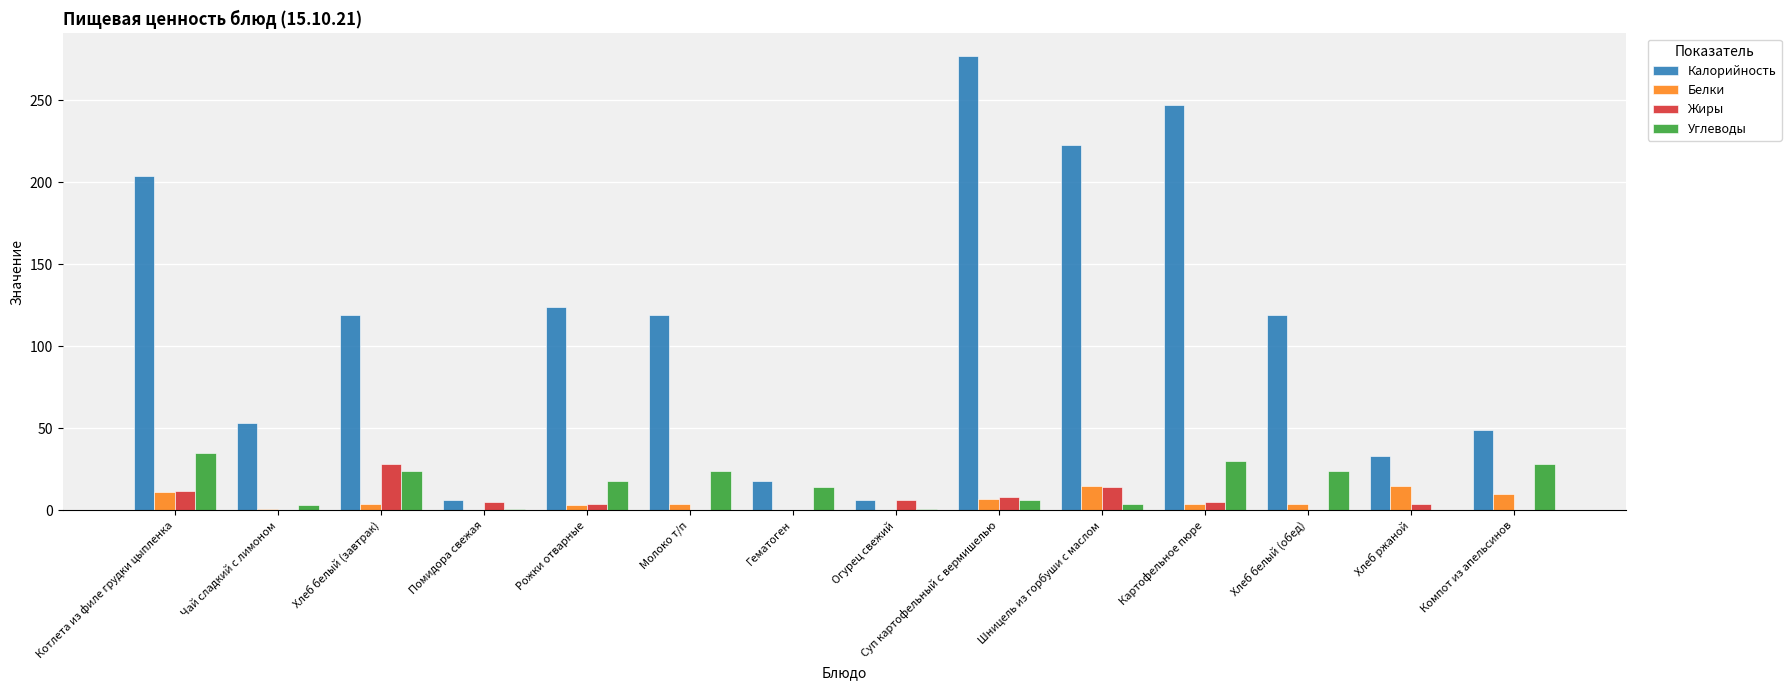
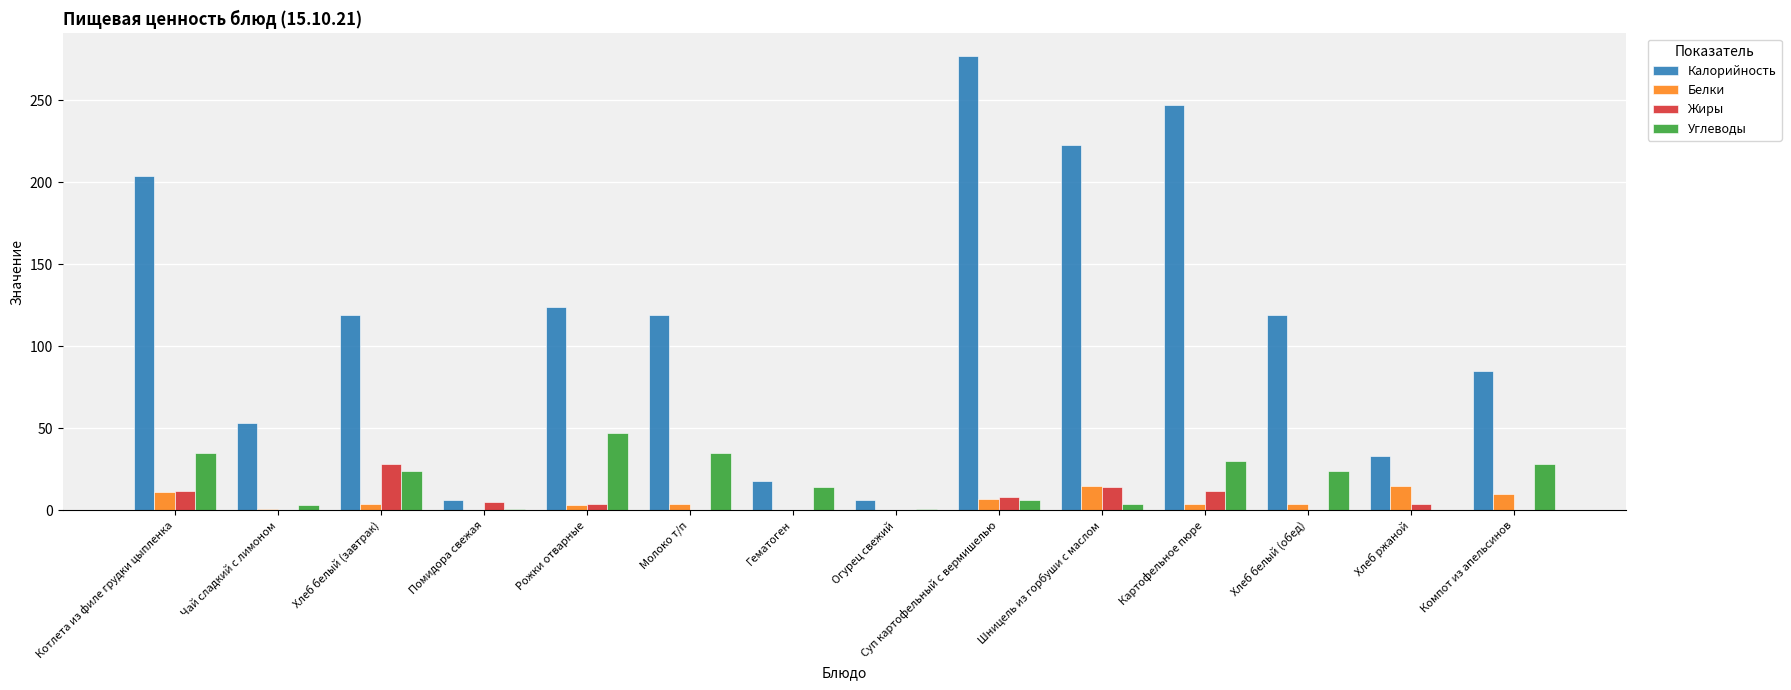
Углеводы, Рожки отварные: 18 -> 47
Углеводы, Молоко т/п: 24 -> 35
Жиры, Огурец свежий: 6 -> 0
Жиры, Картофельное пюре: 5 -> 12
Калорийность, Компот из апельсинов: 49 -> 85
